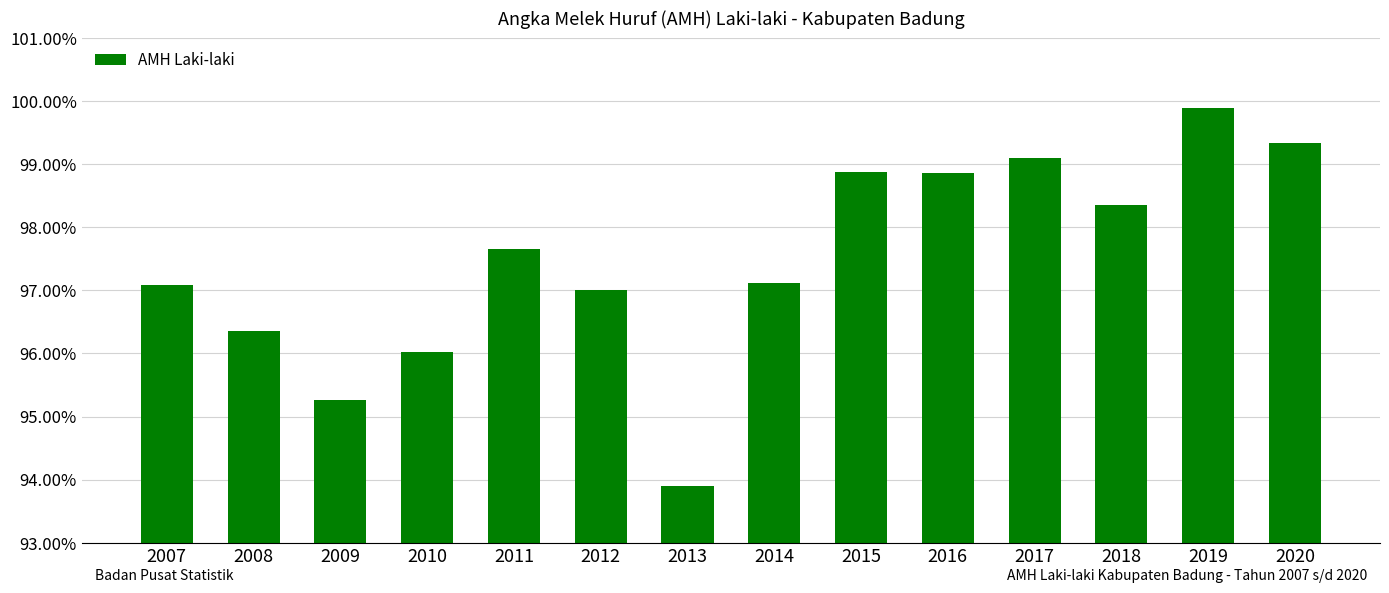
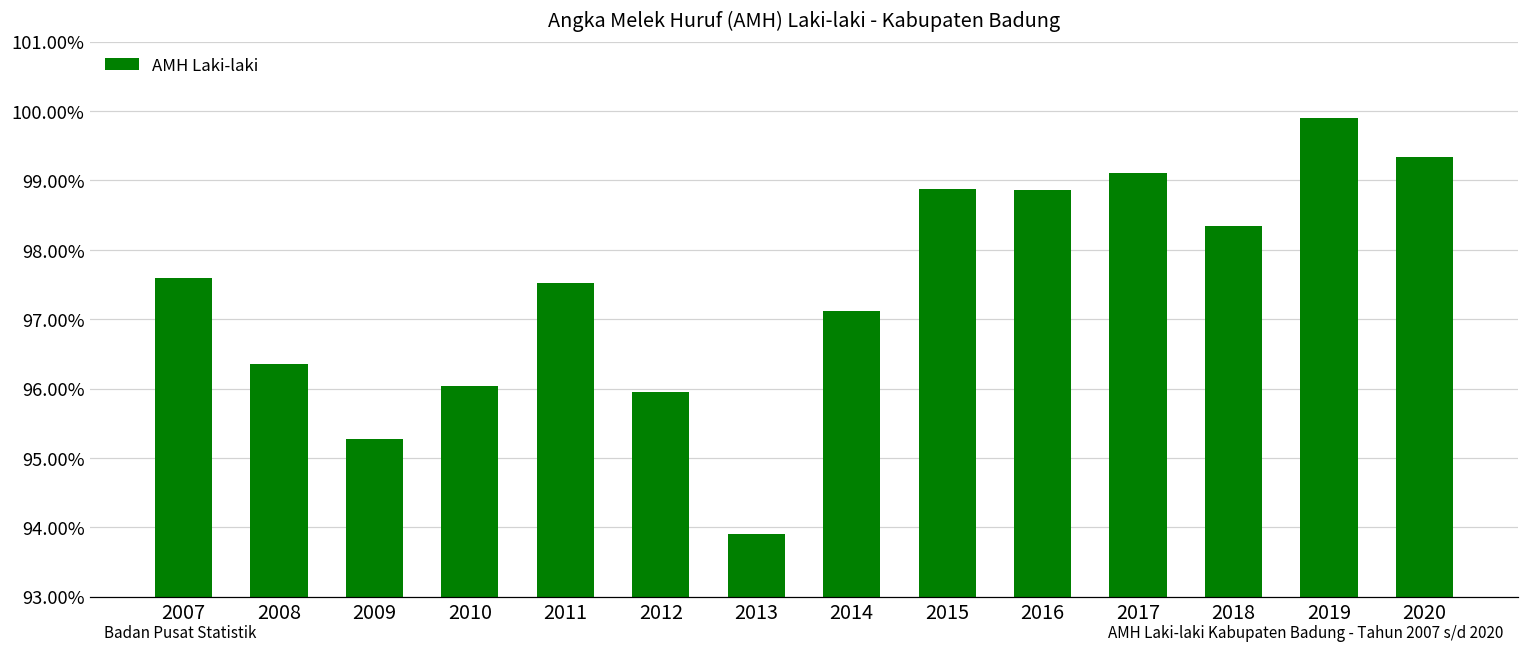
2007: 97.1% -> 97.6%
2011: 97.7% -> 97.5%
2012: 97.0% -> 96.0%
